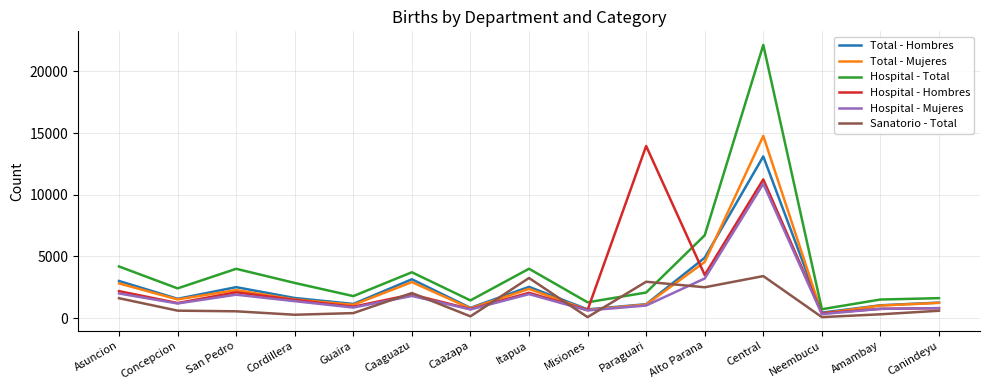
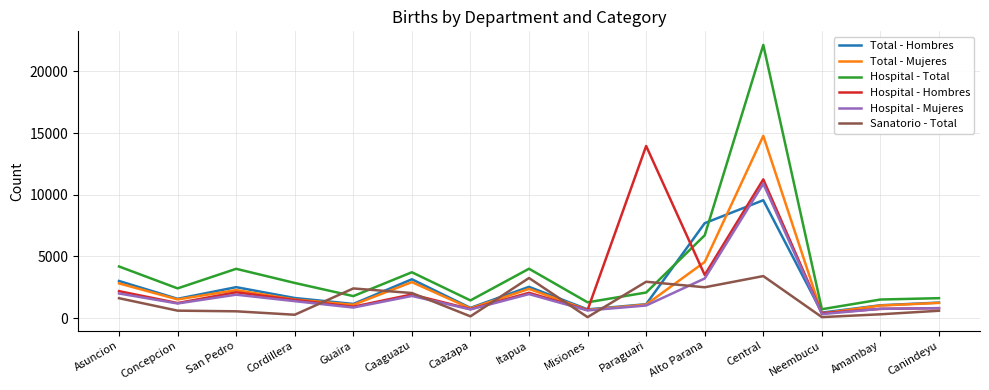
Sanatorio - Total, Guaira: 400 -> 2400
Total - Hombres, Alto Parana: 4900 -> 7700
Total - Hombres, Central: 13100 -> 9600
